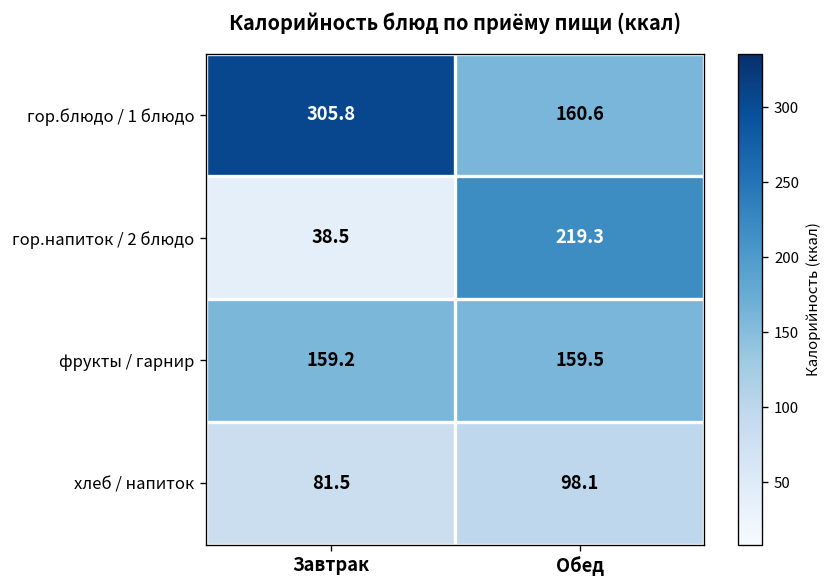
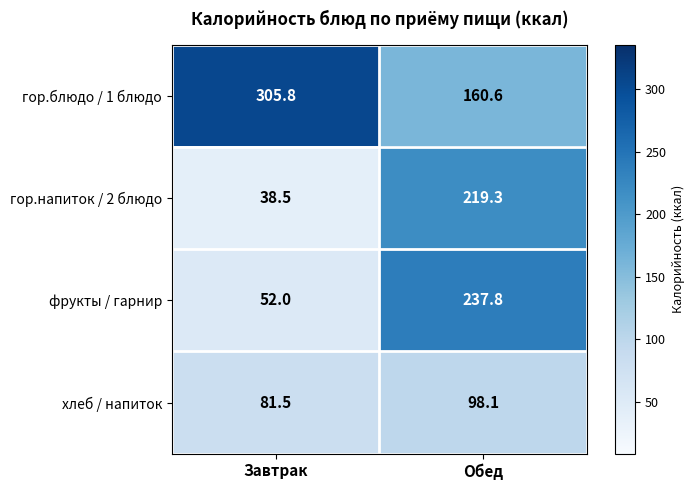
фрукты / гарнир, Завтрак: 159.2 -> 52.0
фрукты / гарнир, Обед: 159.5 -> 237.8
